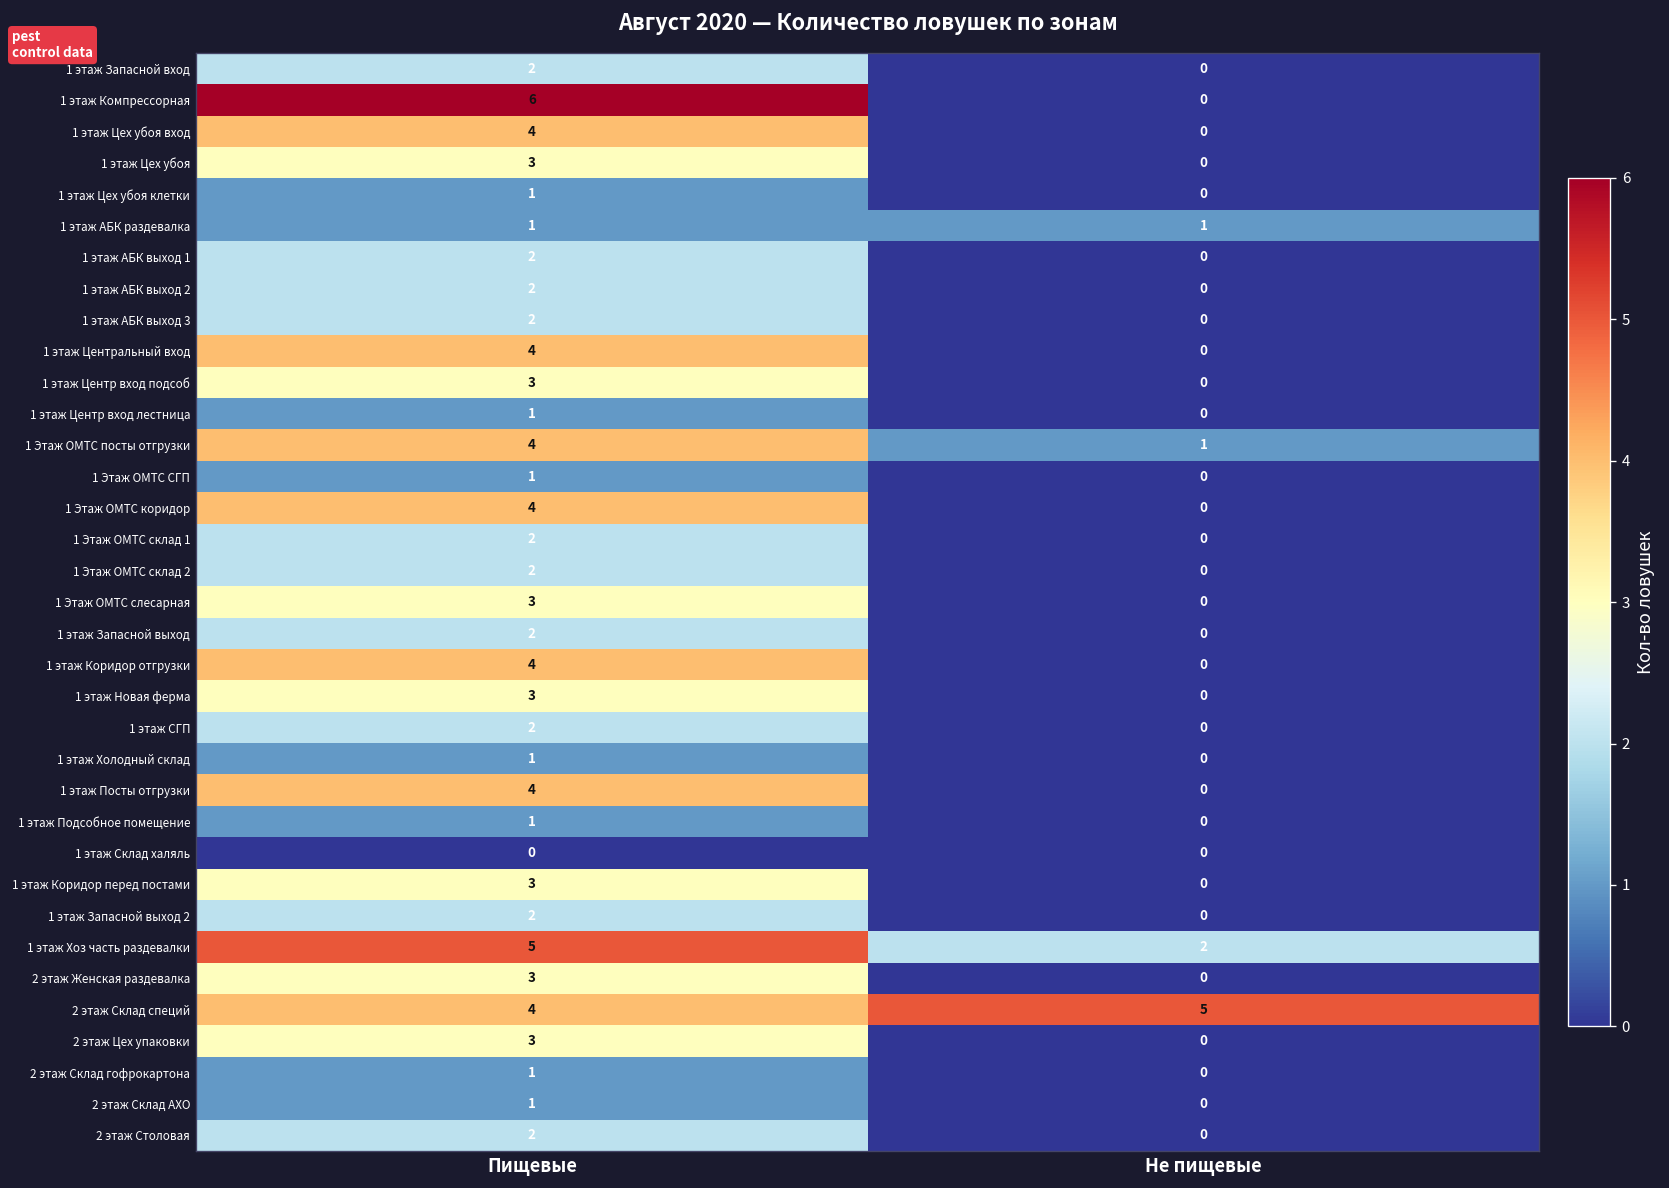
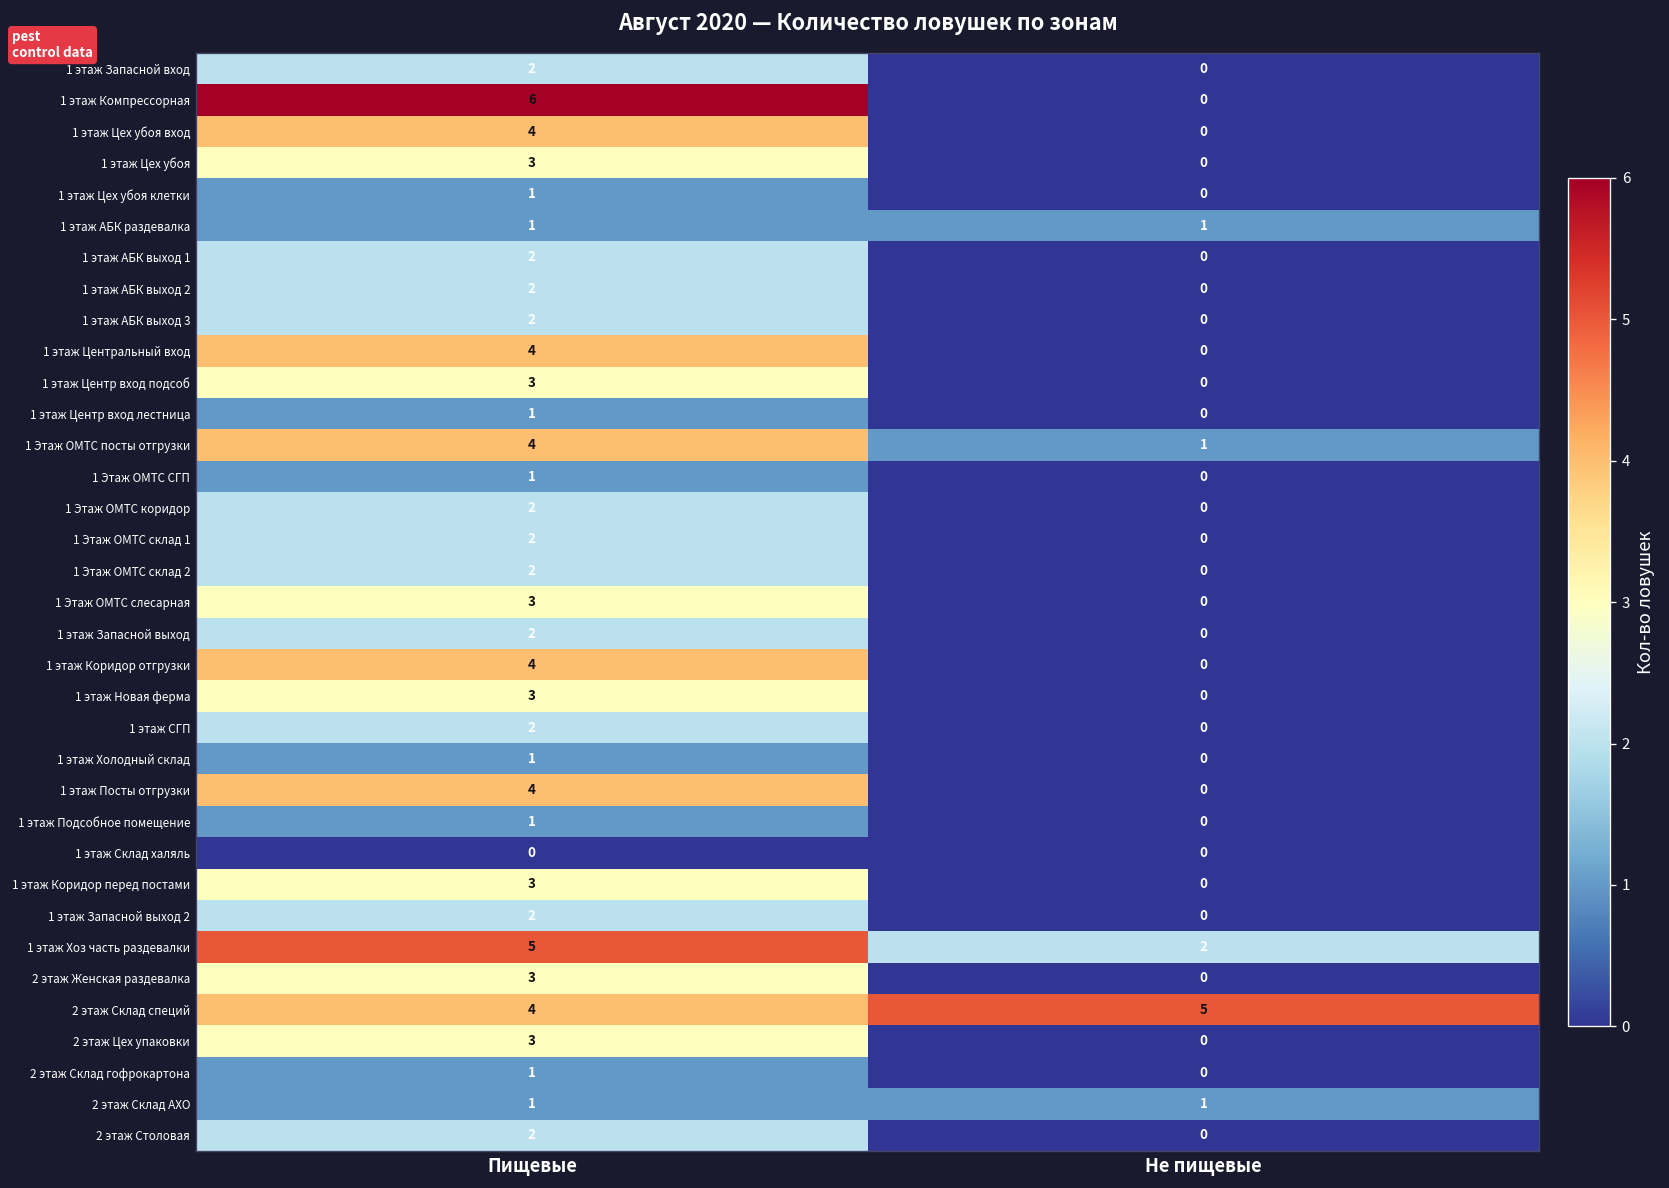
1 Этаж ОМТС коридор, Пищевые: 4 -> 2
2 этаж Склад АХО, Не пищевые: 0 -> 1
